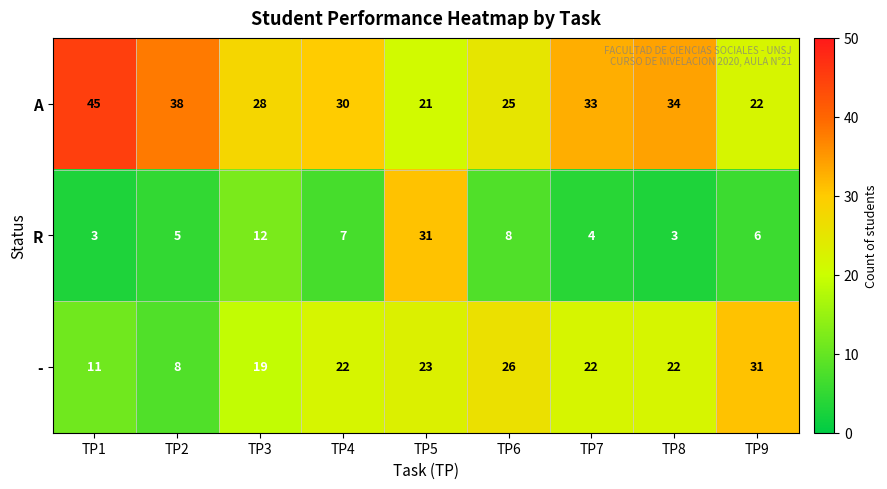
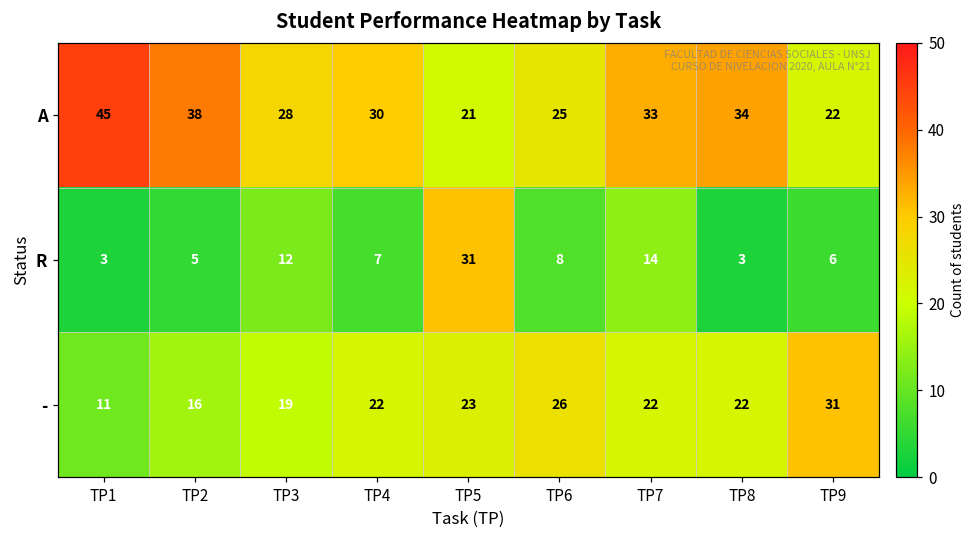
R, TP7: 4 -> 14
-, TP2: 8 -> 16
